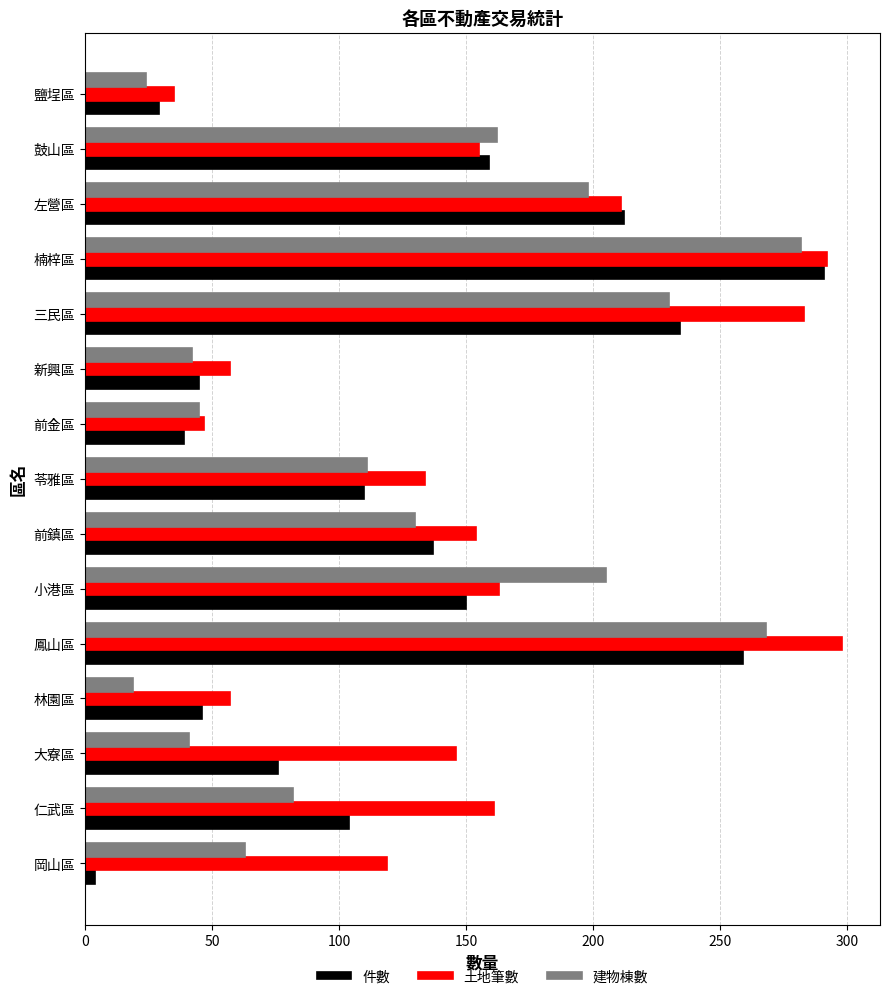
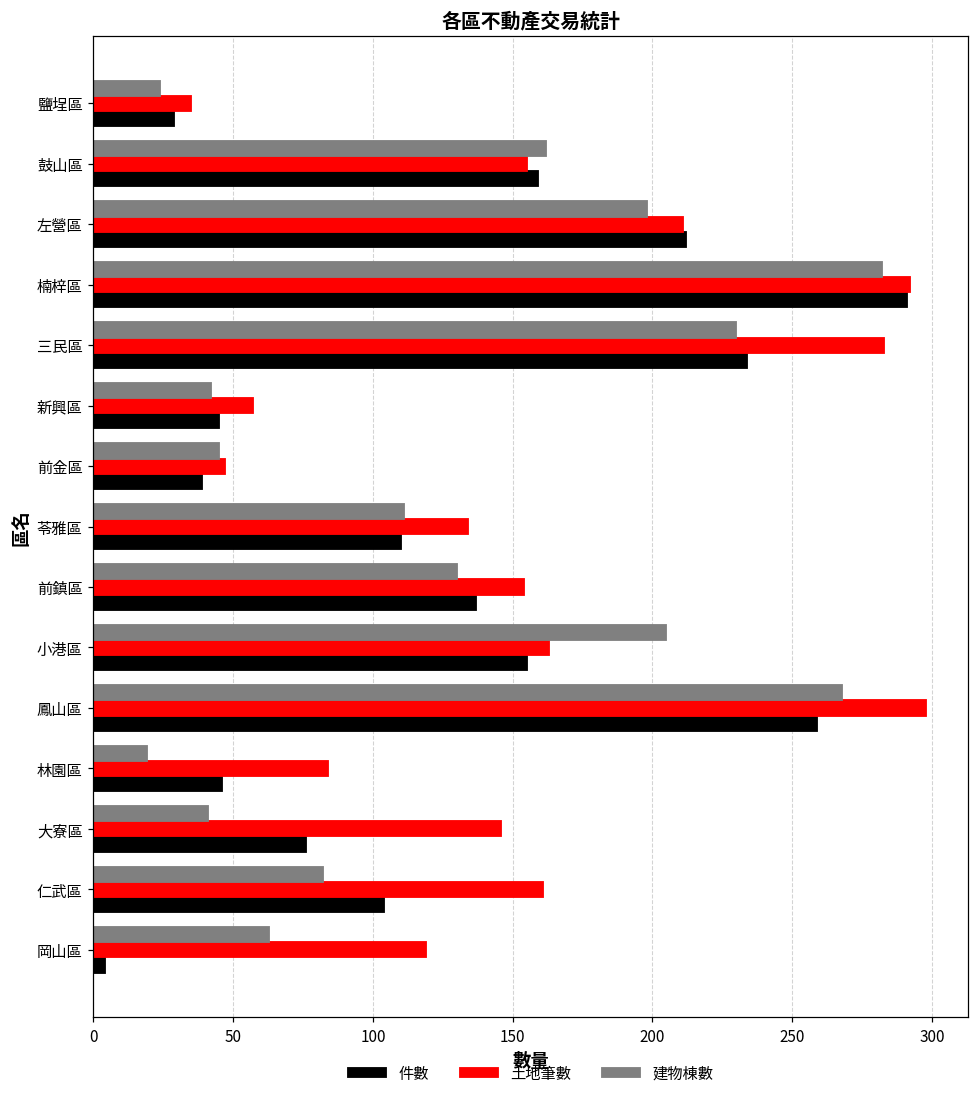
件數, 小港區: 150 -> 155
土地筆數, 林園區: 57 -> 84
